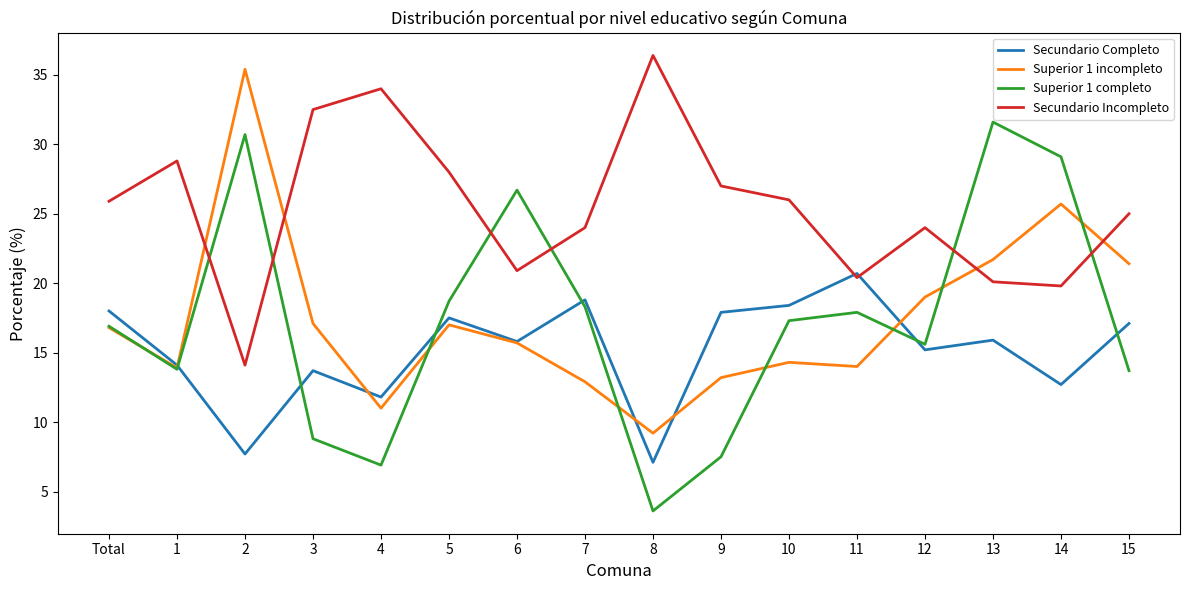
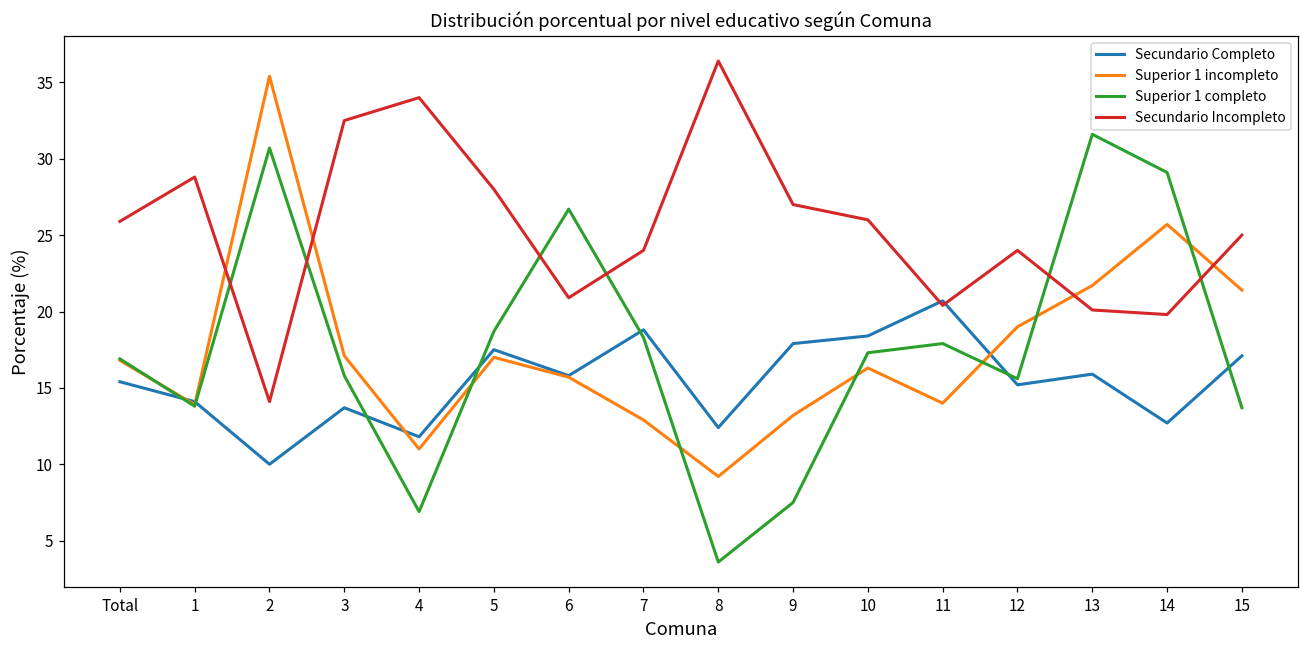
Secundario Completo, Total: 18.0 -> 15.4
Secundario Completo, 2: 7.7 -> 10.0
Superior 1 completo, 3: 8.8 -> 15.8
Secundario Completo, 8: 7.1 -> 12.4
Superior 1 incompleto, 10: 14.3 -> 16.3
